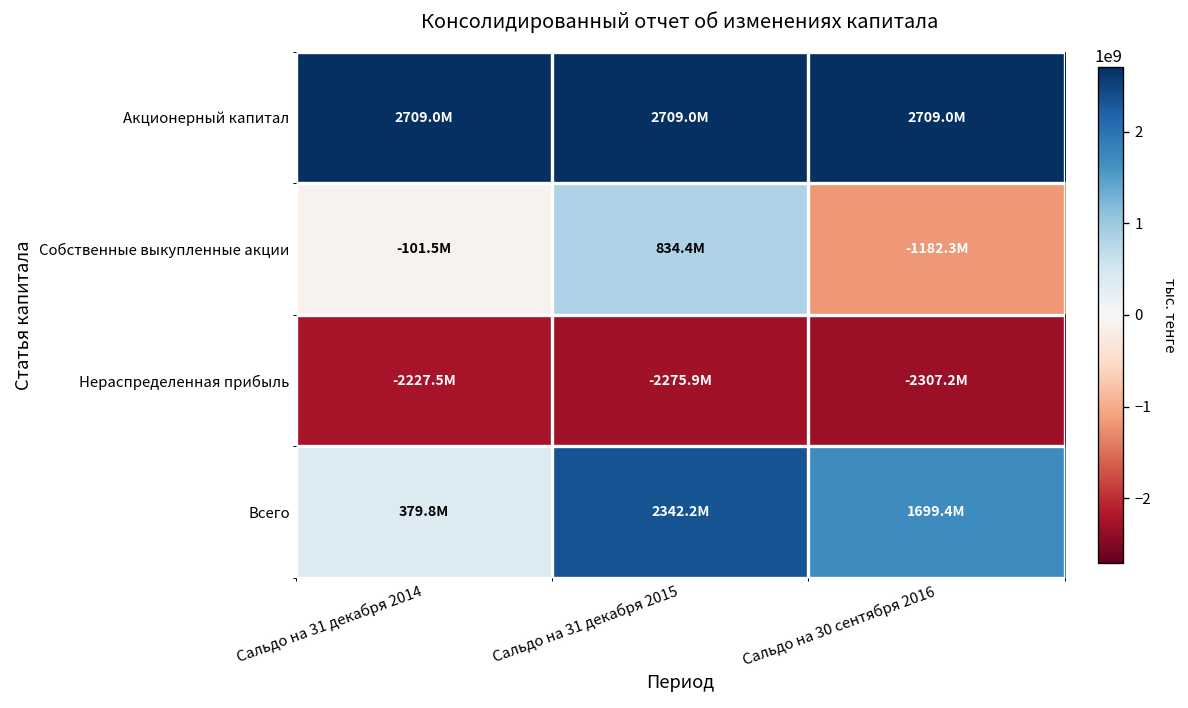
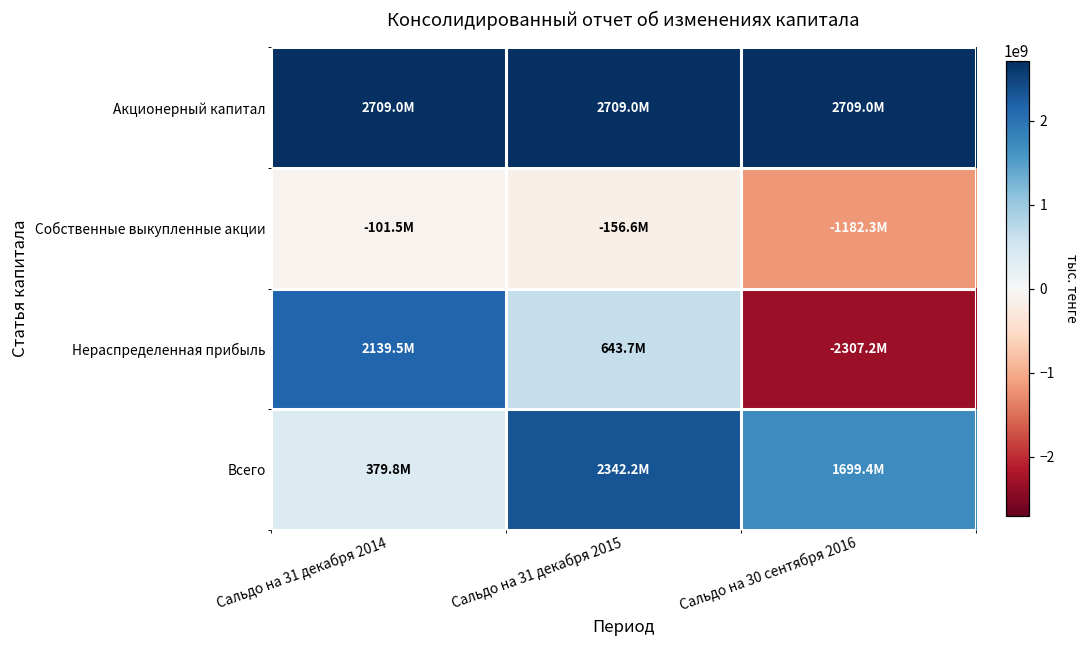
Собственные выкупленные акции, Сальдо на 31 декабря 2015: 834.4M -> -156.6M
Нераспределенная прибыль, Сальдо на 31 декабря 2014: -2227.5M -> 2139.5M
Нераспределенная прибыль, Сальдо на 31 декабря 2015: -2275.9M -> 643.7M
